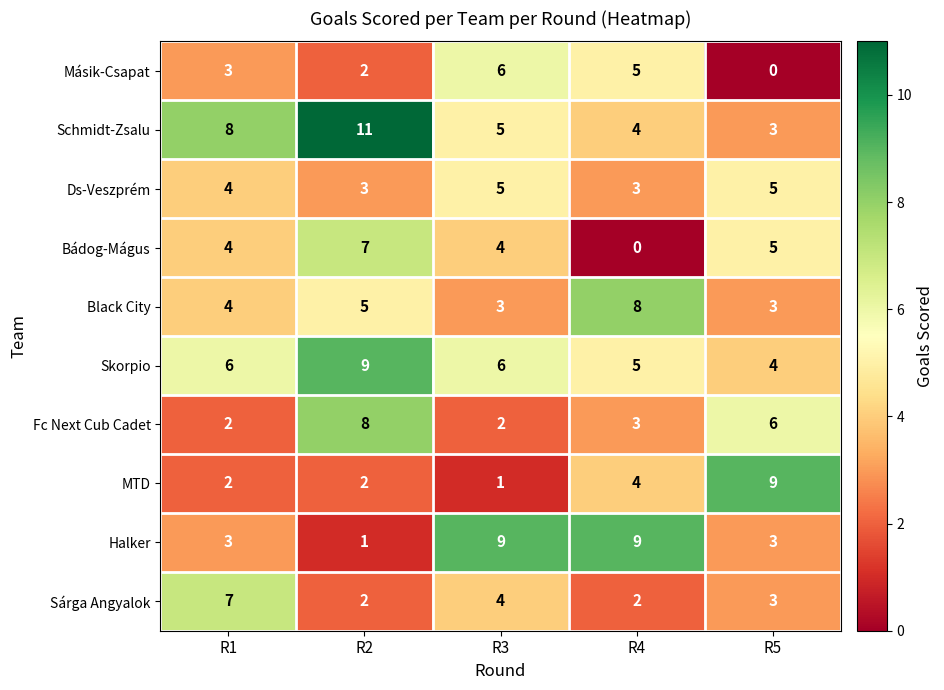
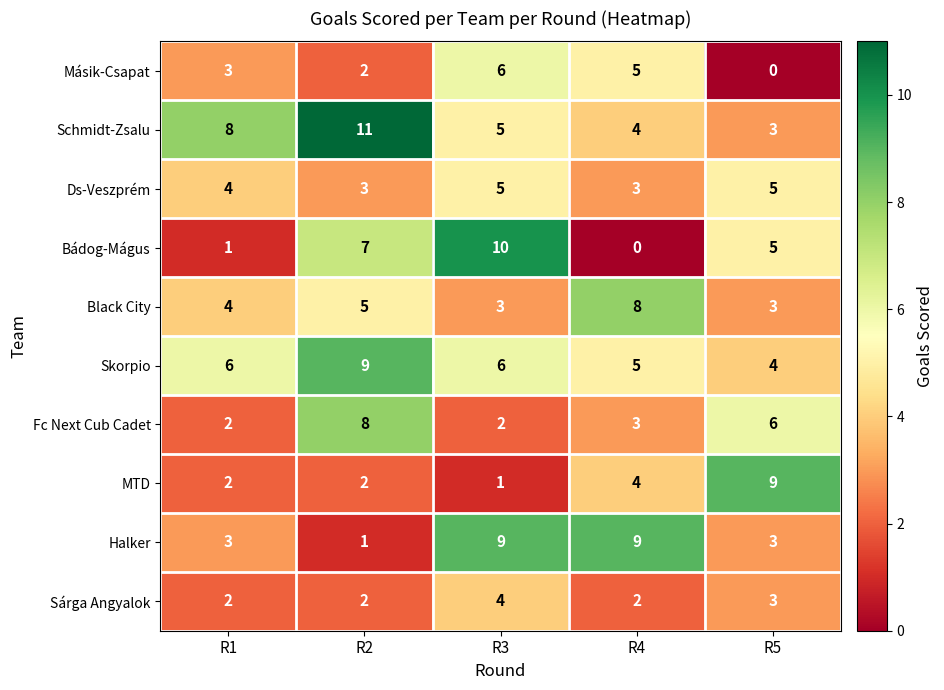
Bádog-Mágus, R1: 4 -> 1
Bádog-Mágus, R3: 4 -> 10
Sárga Angyalok, R1: 7 -> 2
